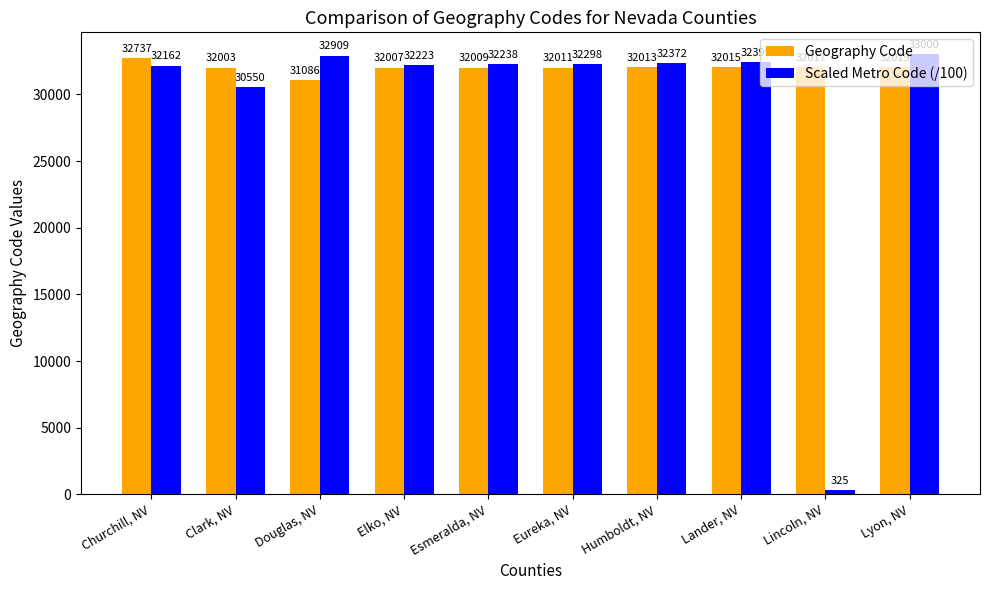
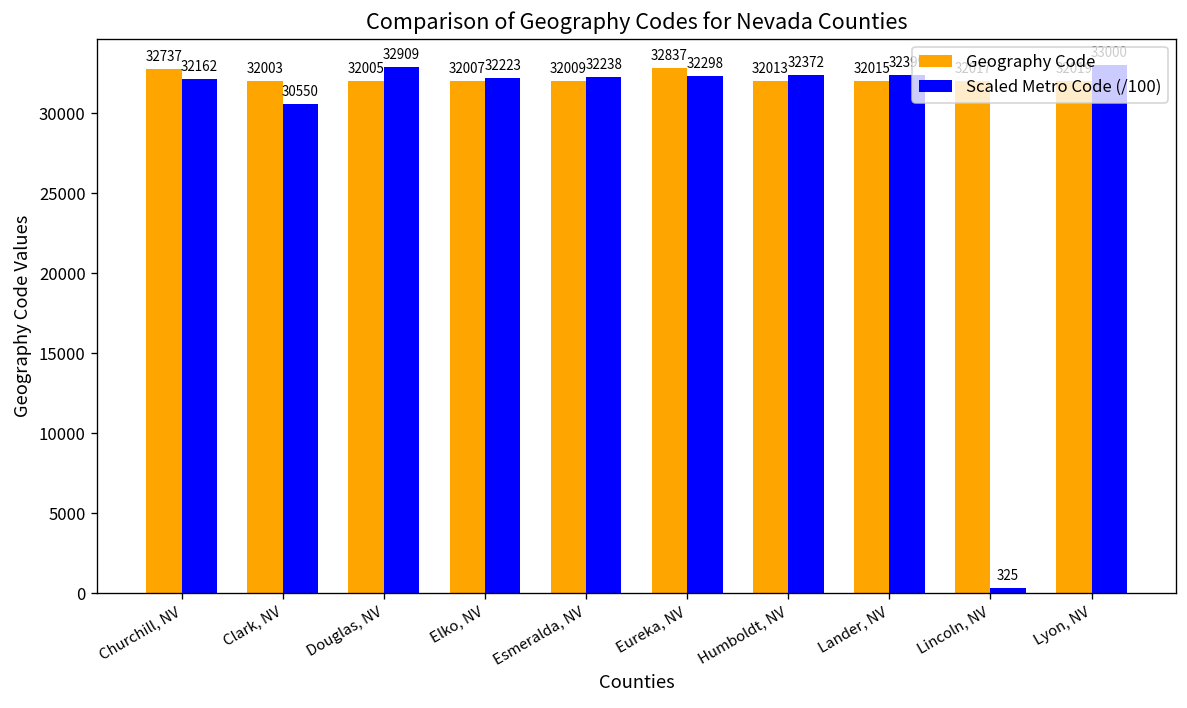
Geography Code, Douglas, NV: 31086 -> 32005
Geography Code, Eureka, NV: 32011 -> 32837
